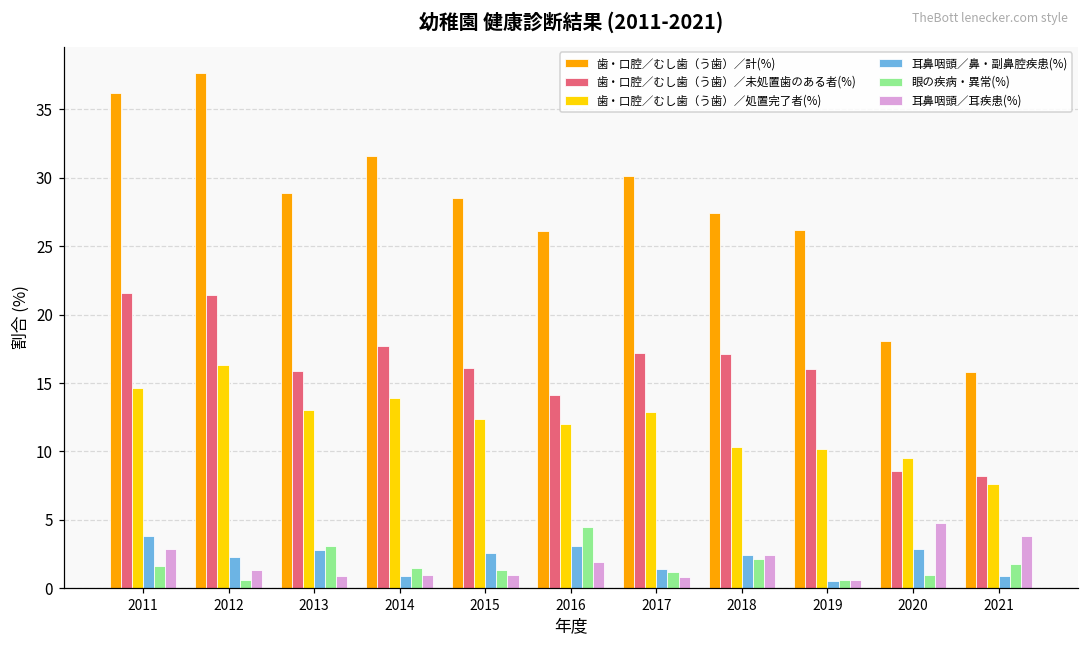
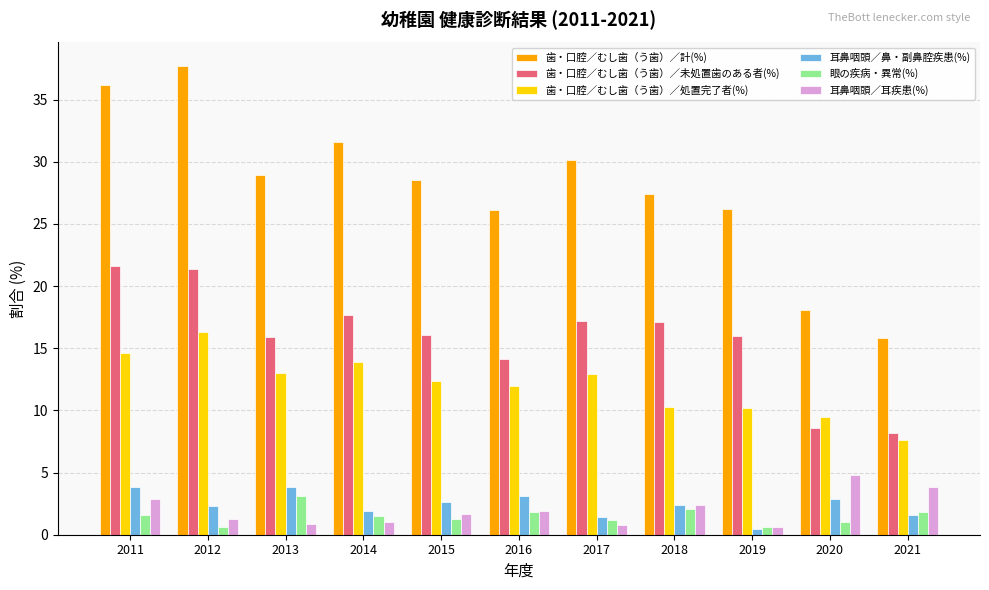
耳鼻咽頭／鼻・副鼻腔疾患(%), 2013: 2.8 -> 3.8
耳鼻咽頭／鼻・副鼻腔疾患(%), 2014: 0.9 -> 1.9
耳鼻咽頭／耳疾患(%), 2015: 1.0 -> 1.7
眼の疾病・異常(%), 2016: 4.5 -> 1.8
耳鼻咽頭／鼻・副鼻腔疾患(%), 2021: 0.9 -> 1.6
